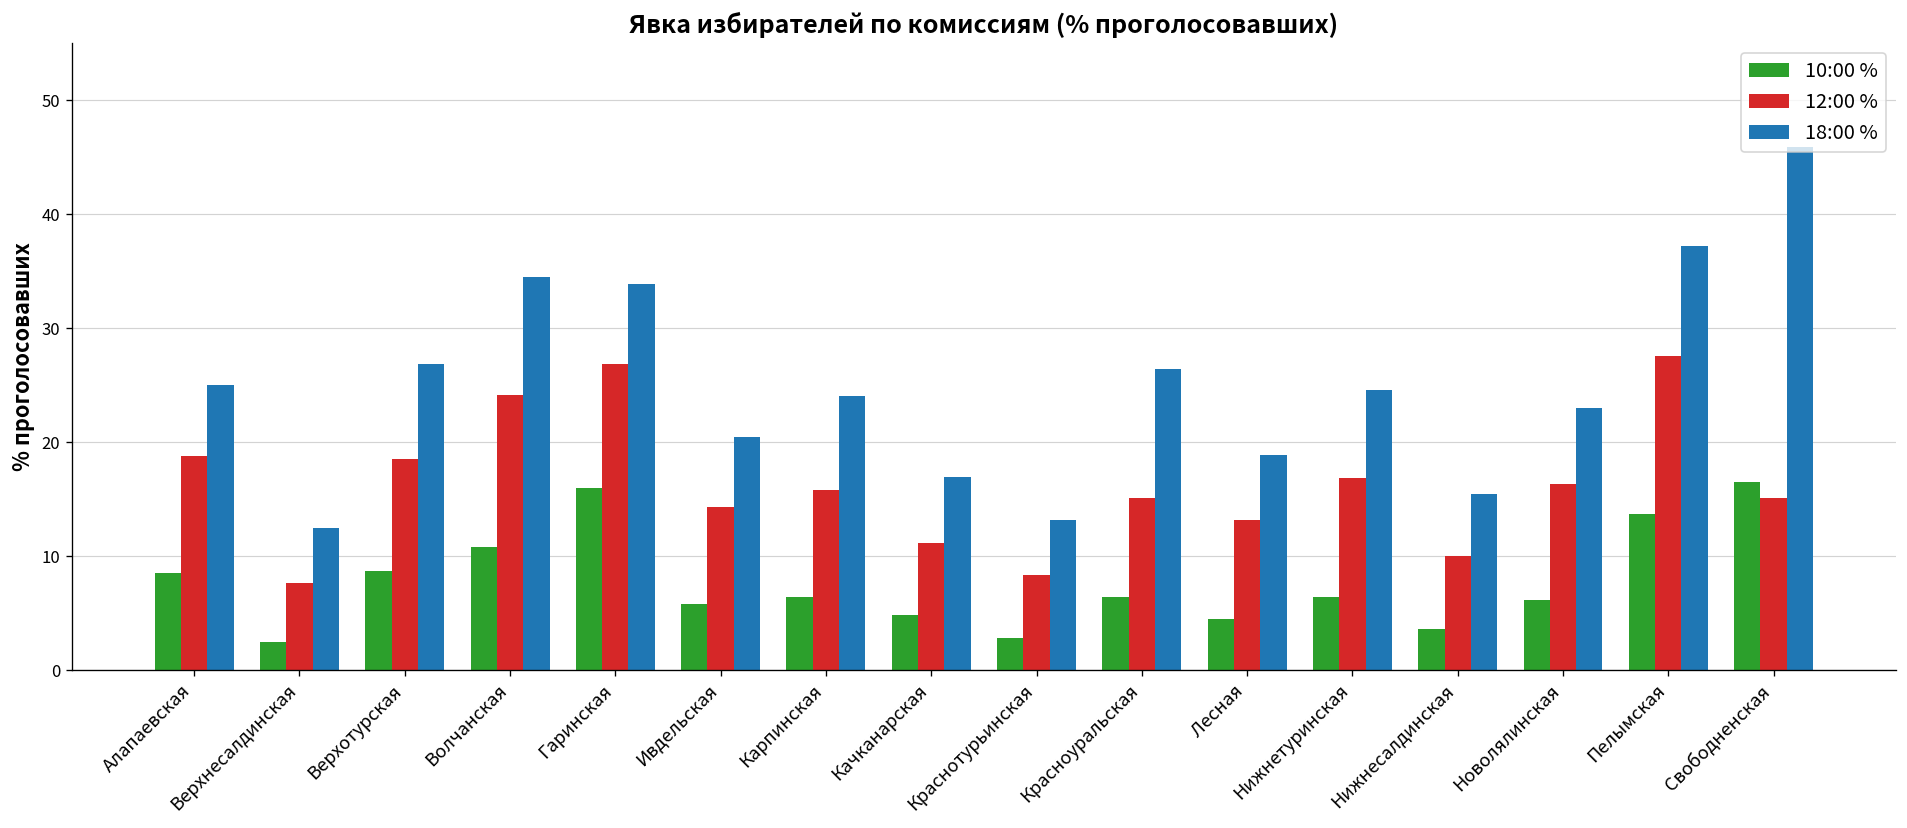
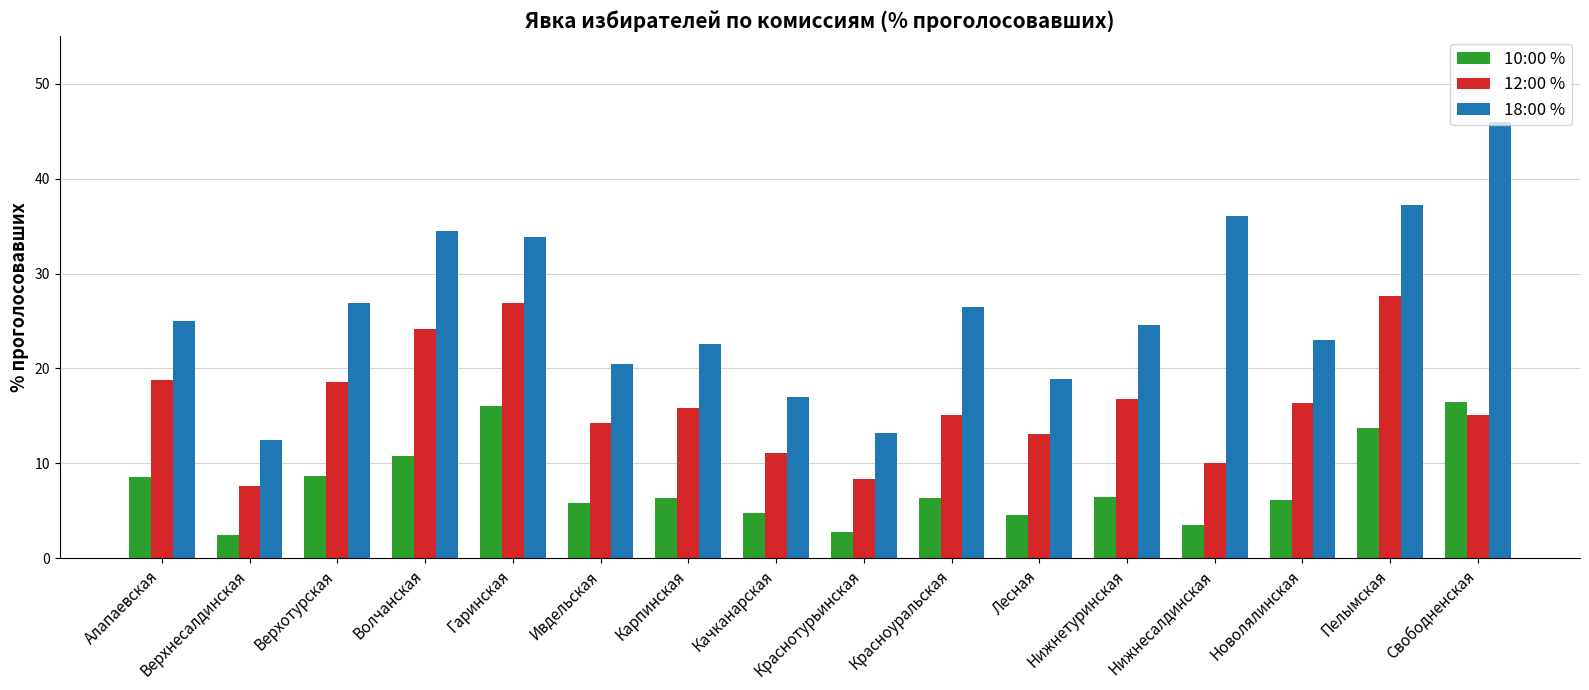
18:00 %, Карпинская: 24 -> 23
18:00 %, Нижнесалдинская: 15 -> 36
